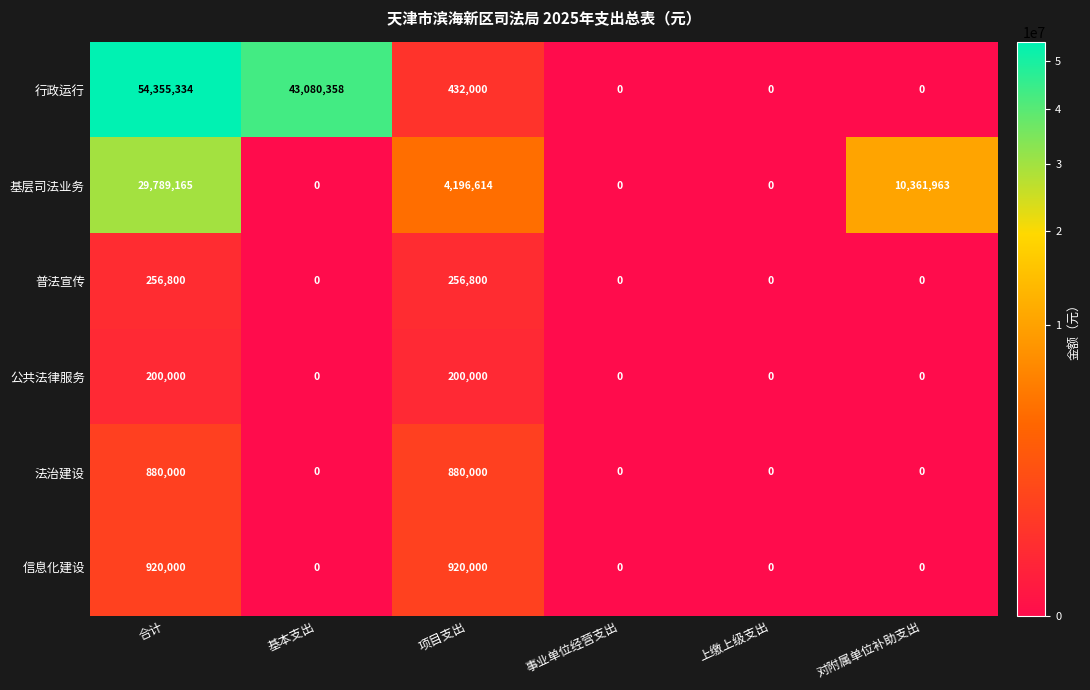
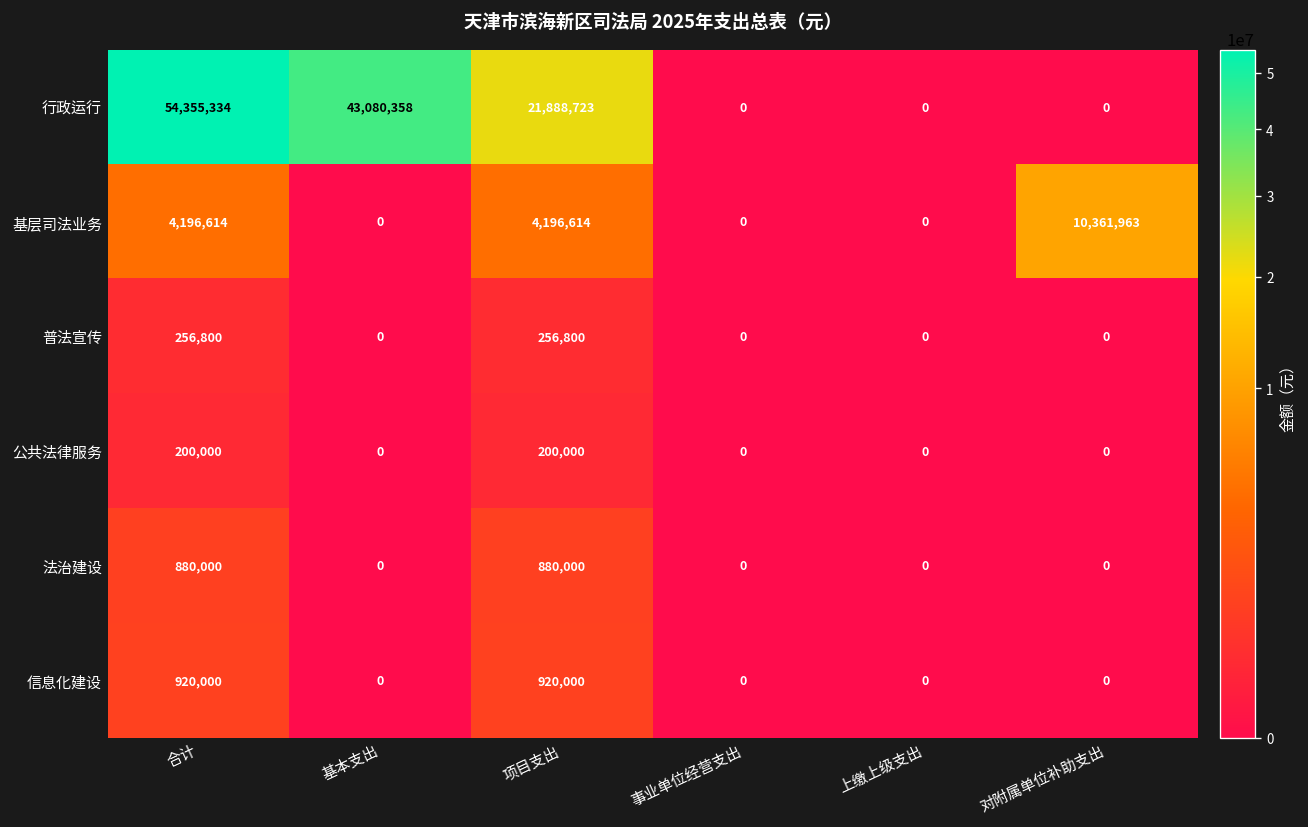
行政运行, 项目支出: 432,000 -> 21,888,723
基层司法业务, 合计: 29,789,165 -> 4,196,614
